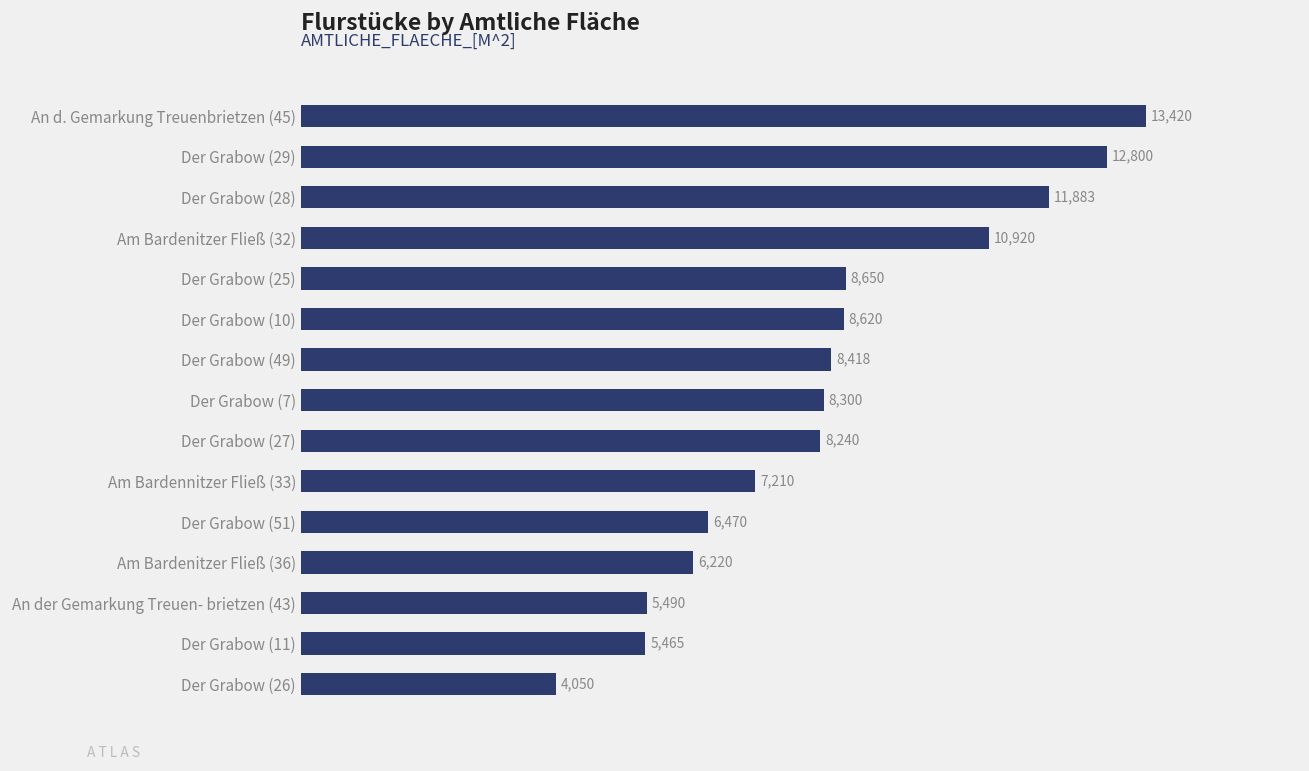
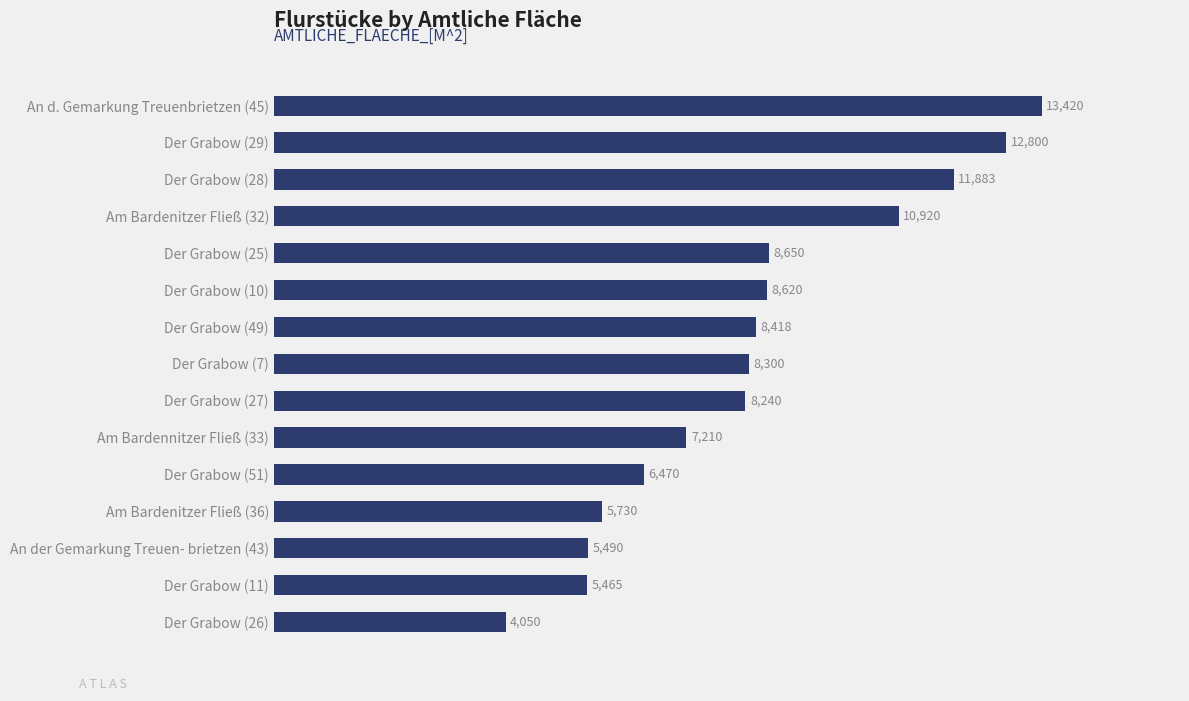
Am Bardenitzer Fließ (36): 6,220 -> 5,730
